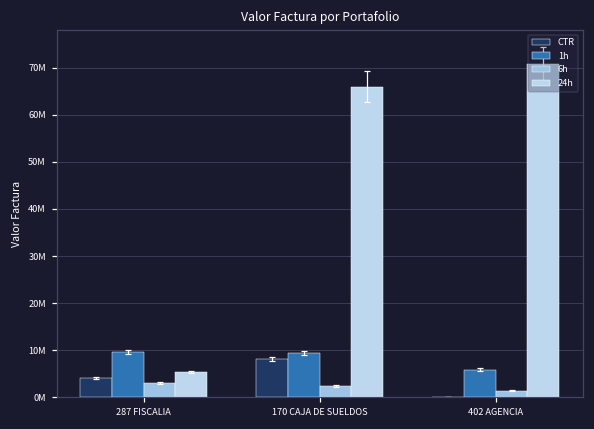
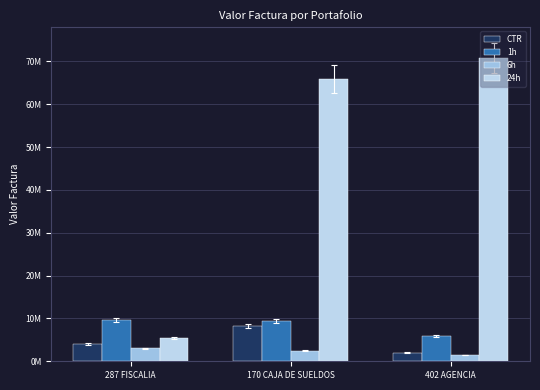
CTR, 402 AGENCIA: 0 -> 2000000
